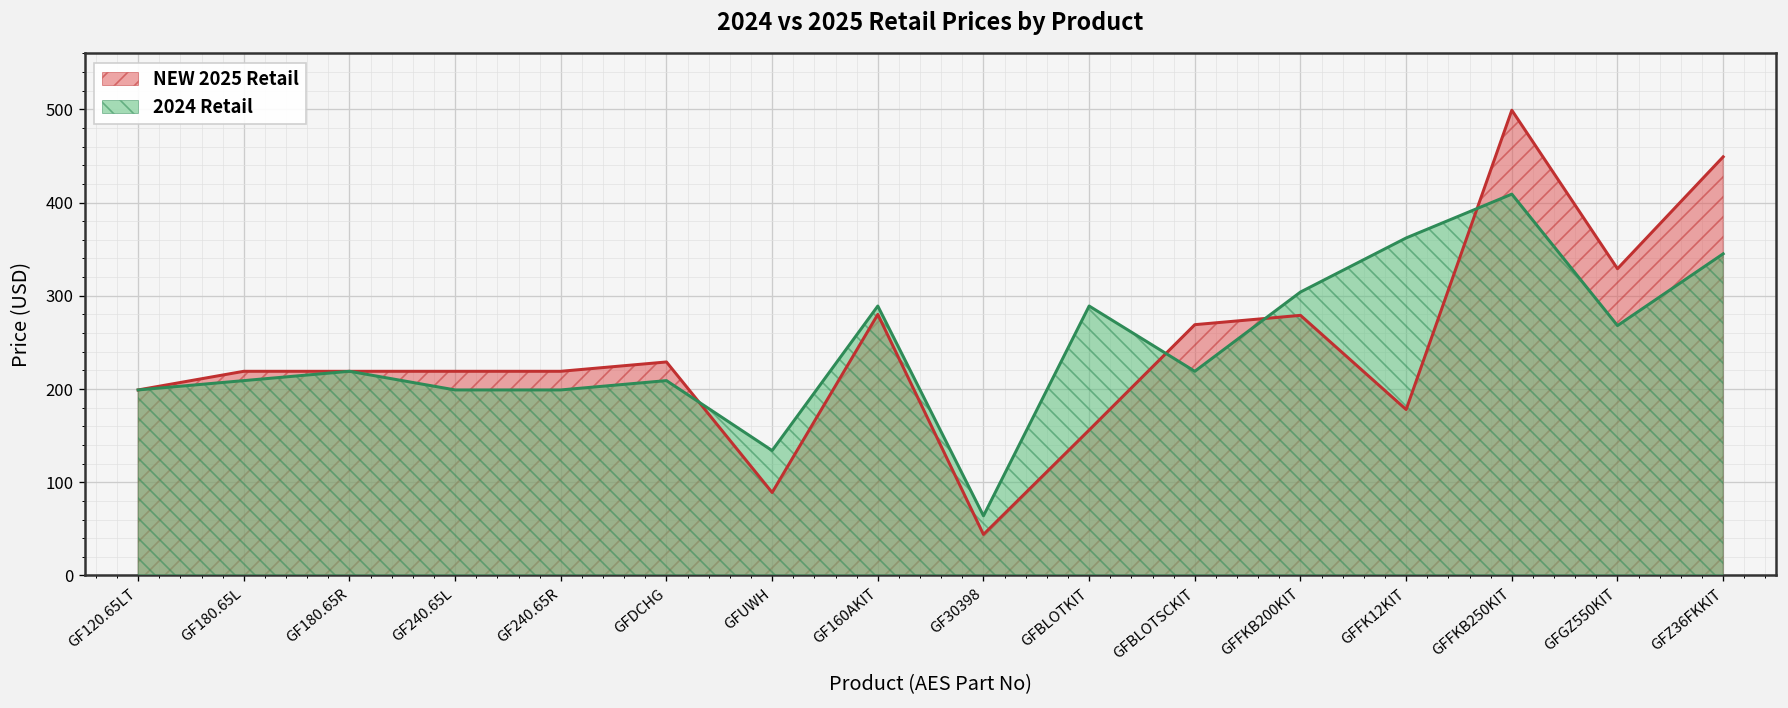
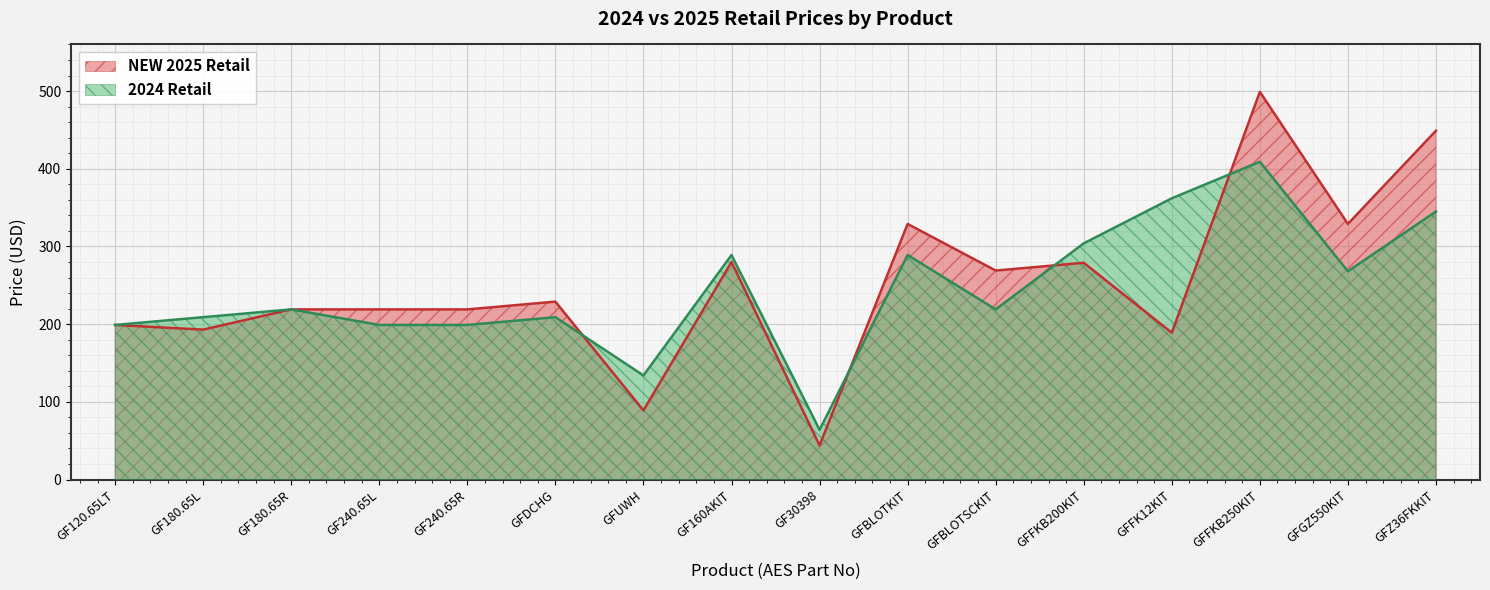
NEW 2025 Retail, GF180.65L: 220 -> 190
NEW 2025 Retail, GFBLOTKIT: 160 -> 330
NEW 2025 Retail, GFFK12KIT: 180 -> 190
